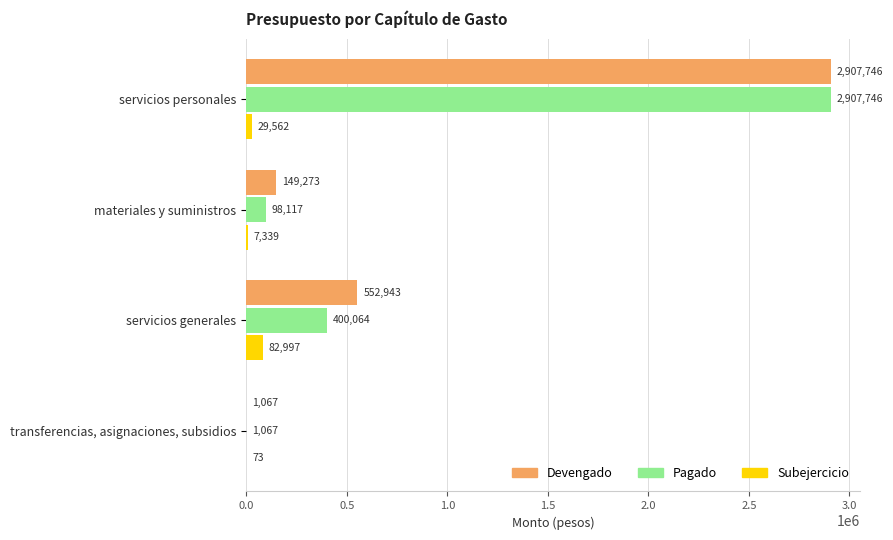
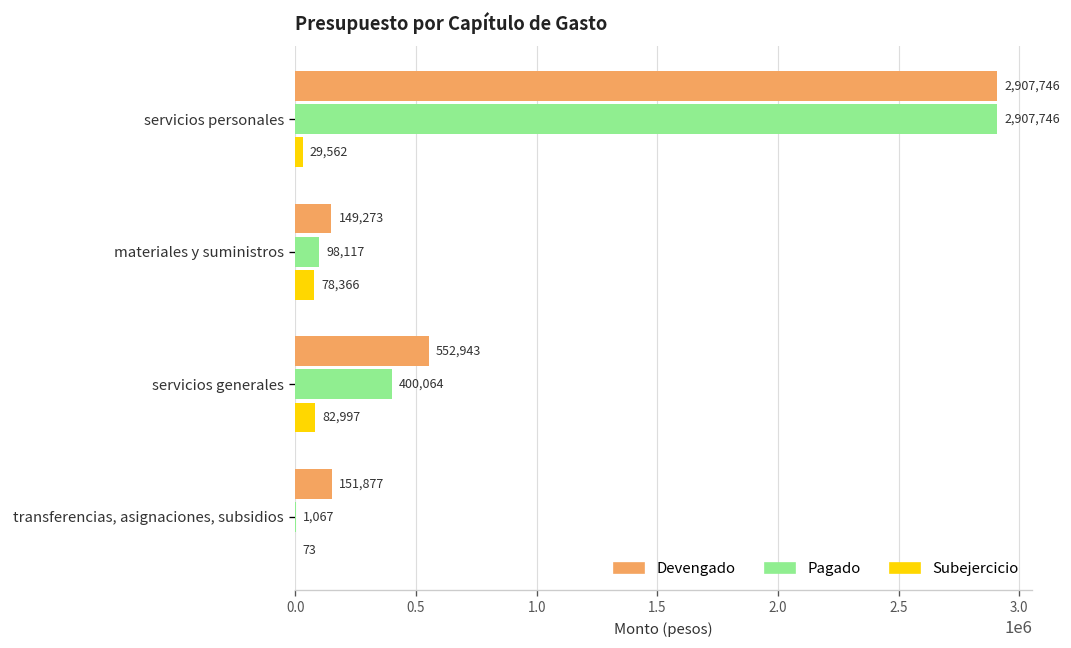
Subejercicio, materiales y suministros: 7,339 -> 78,366
Devengado, transferencias, asignaciones, subsidios: 1,067 -> 151,877
